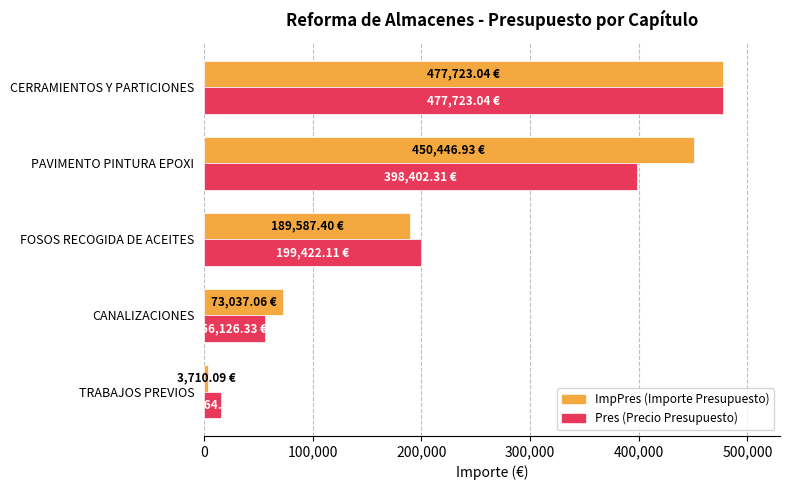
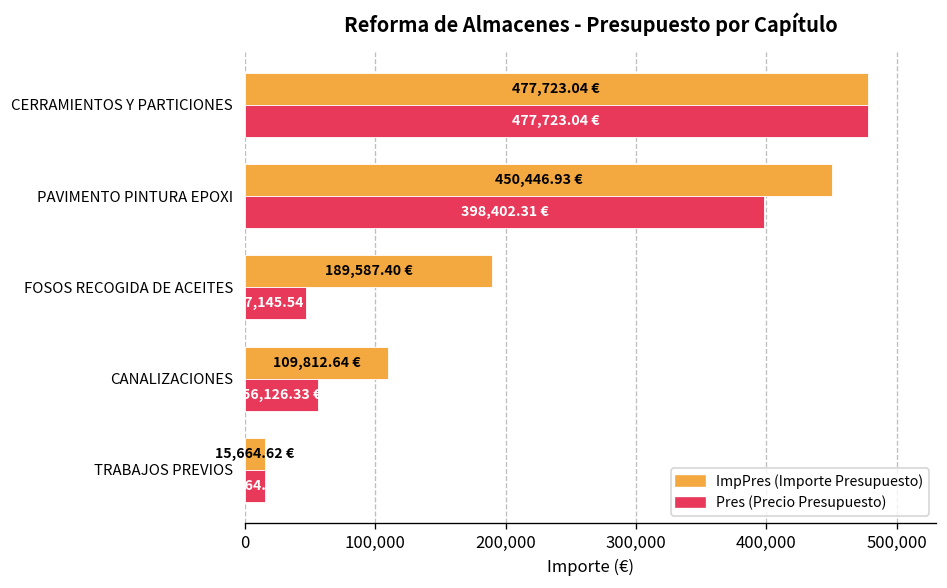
Pres (Precio Presupuesto), FOSOS RECOGIDA DE ACEITES: 199,422.11 -> 47,145.54
ImpPres (Importe Presupuesto), CANALIZACIONES: 73,037.06 -> 109,812.64
ImpPres (Importe Presupuesto), TRABAJOS PREVIOS: 3,710.09 -> 15,664.62
